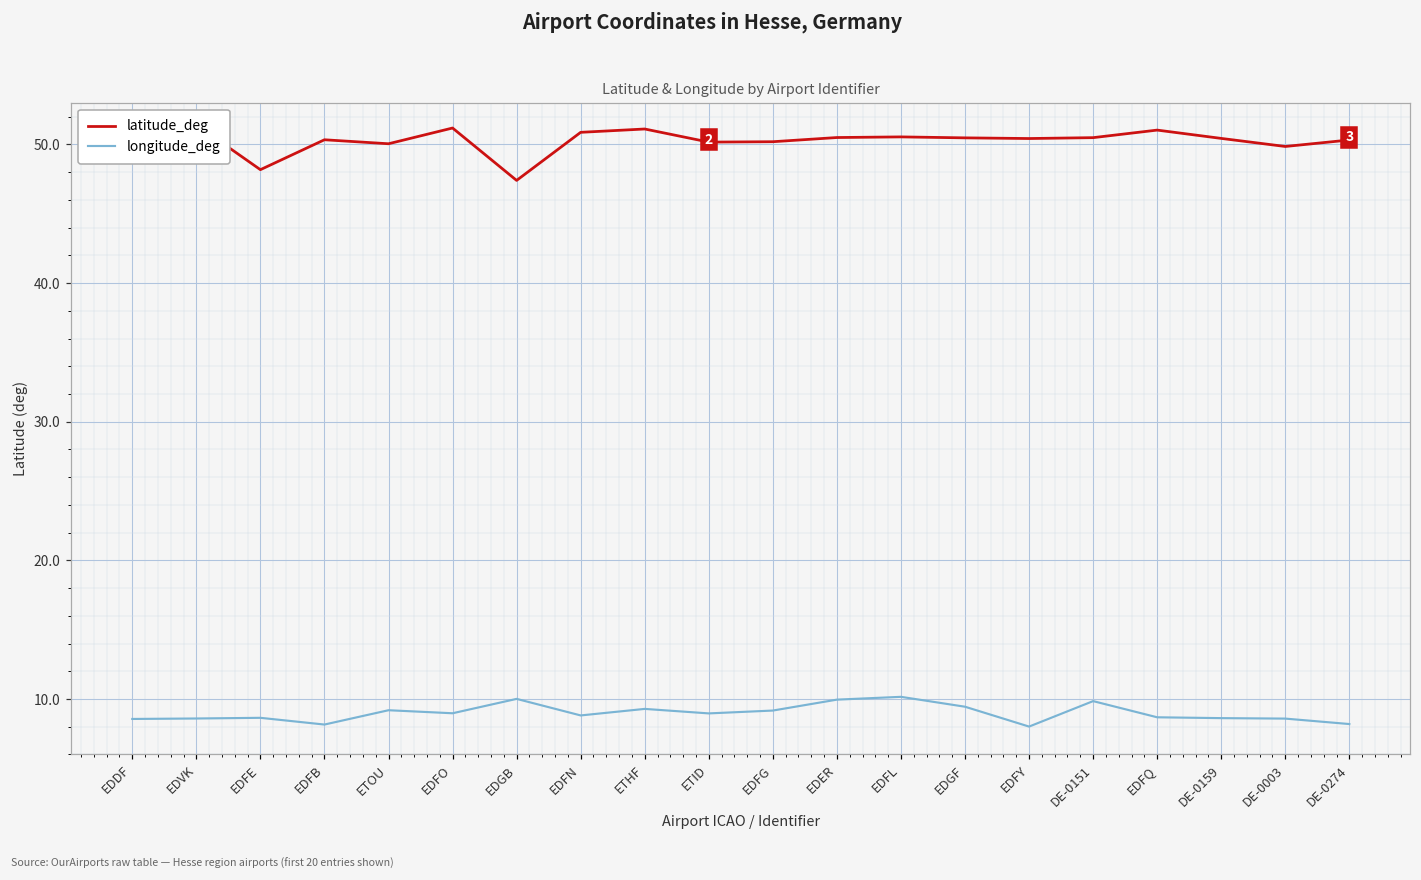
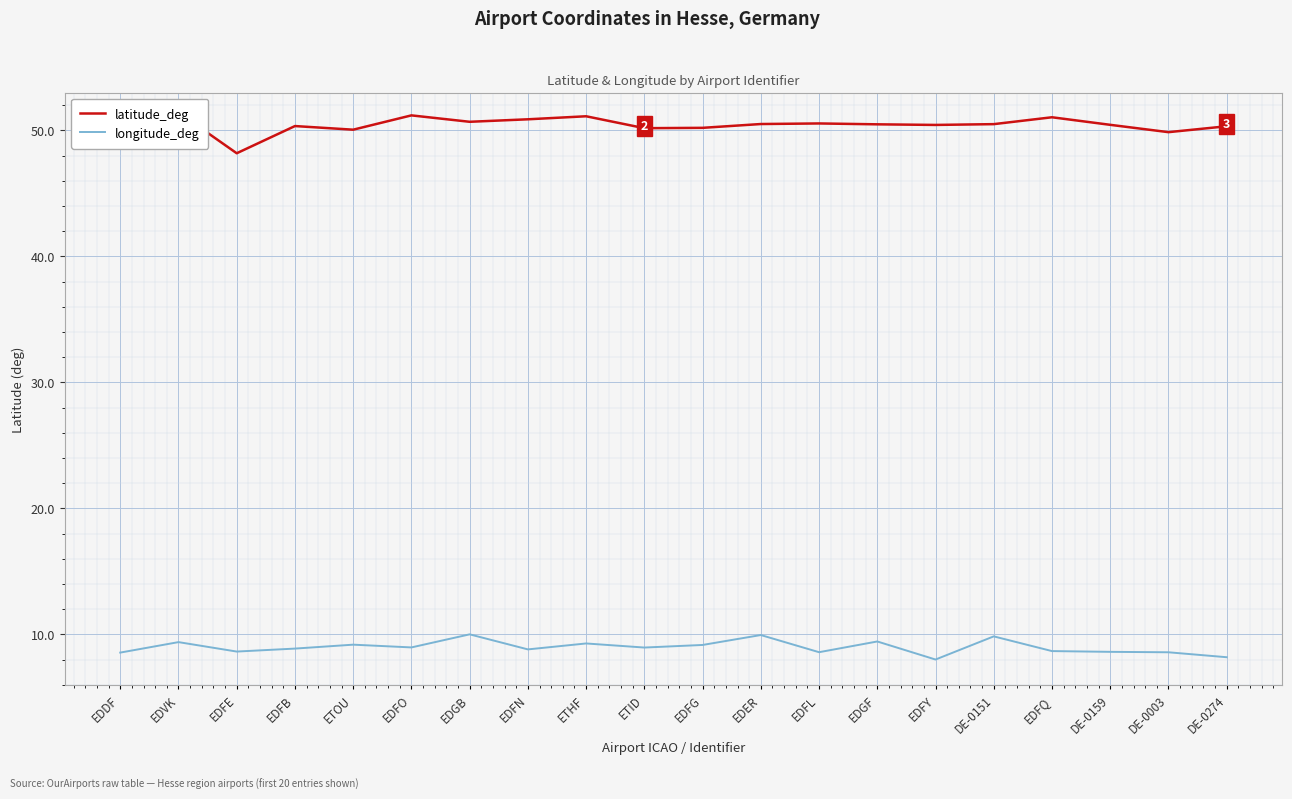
longitude_deg, EDVK: 8.6 -> 9.4
longitude_deg, EDFB: 8.2 -> 8.9
latitude_deg, EDGB: 47.4 -> 50.7
longitude_deg, EDFL: 10.2 -> 8.6
